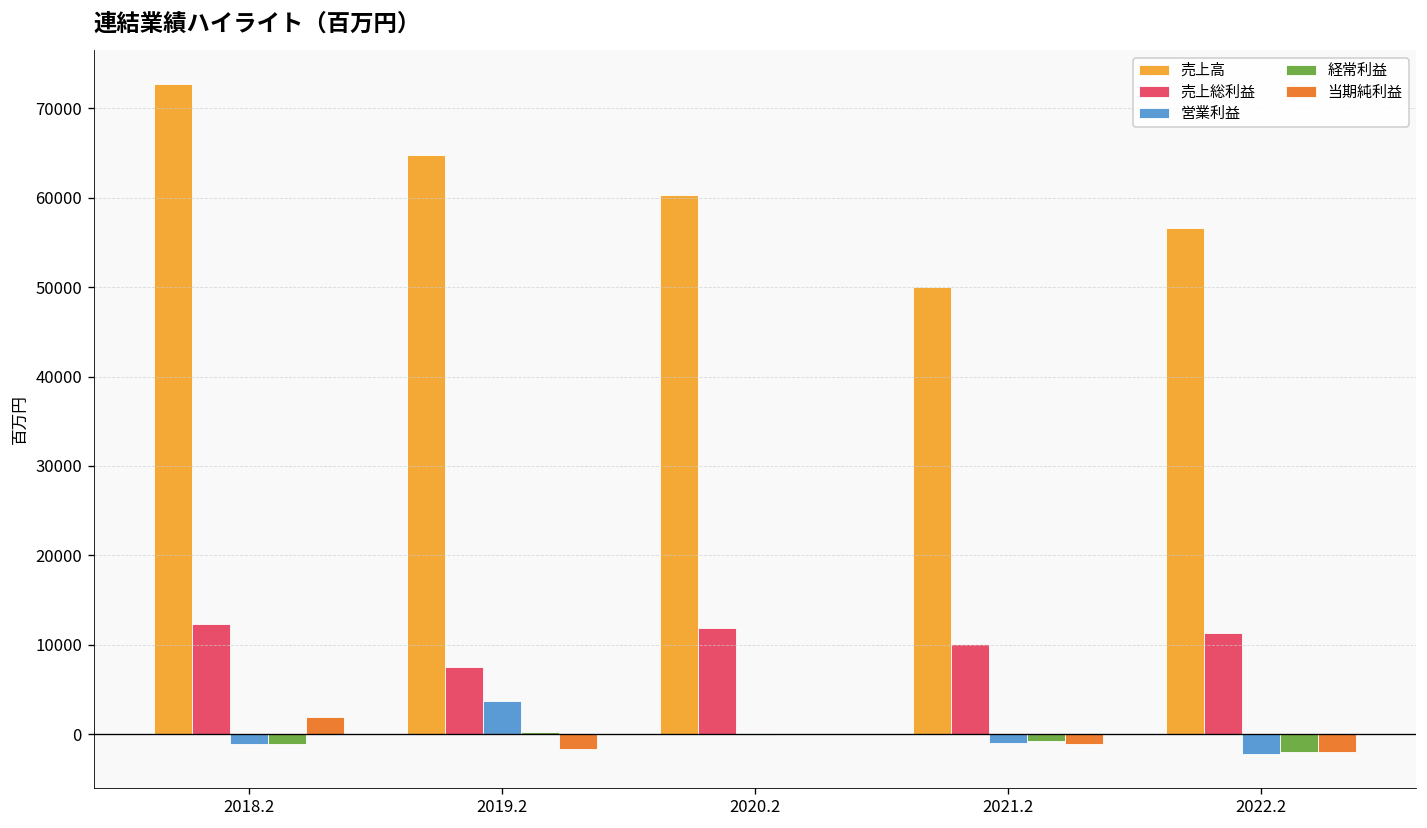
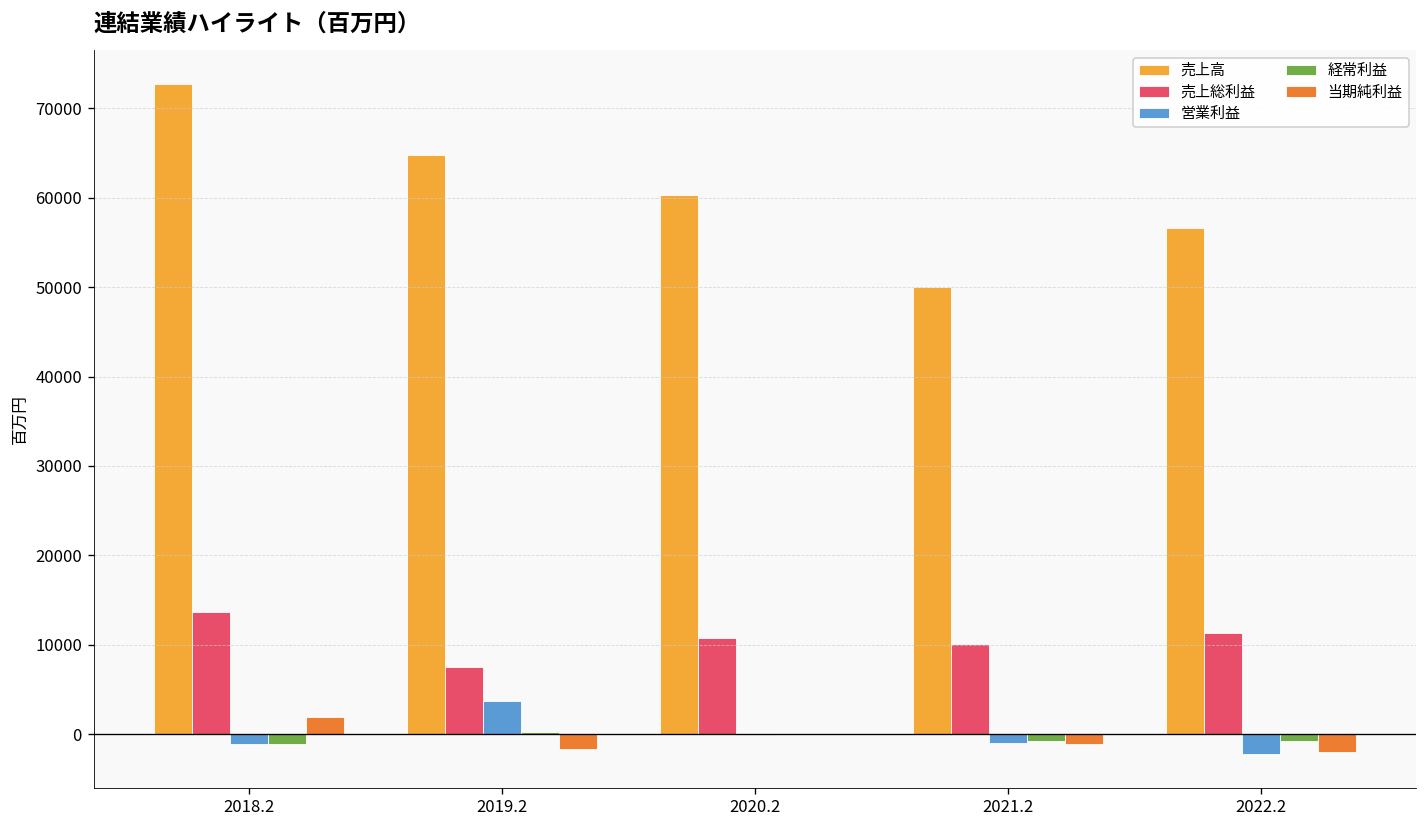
売上総利益, 2018.2: 12000 -> 14000
売上総利益, 2020.2: 12000 -> 11000
経常利益, 2022.2: -2000 -> -1000
